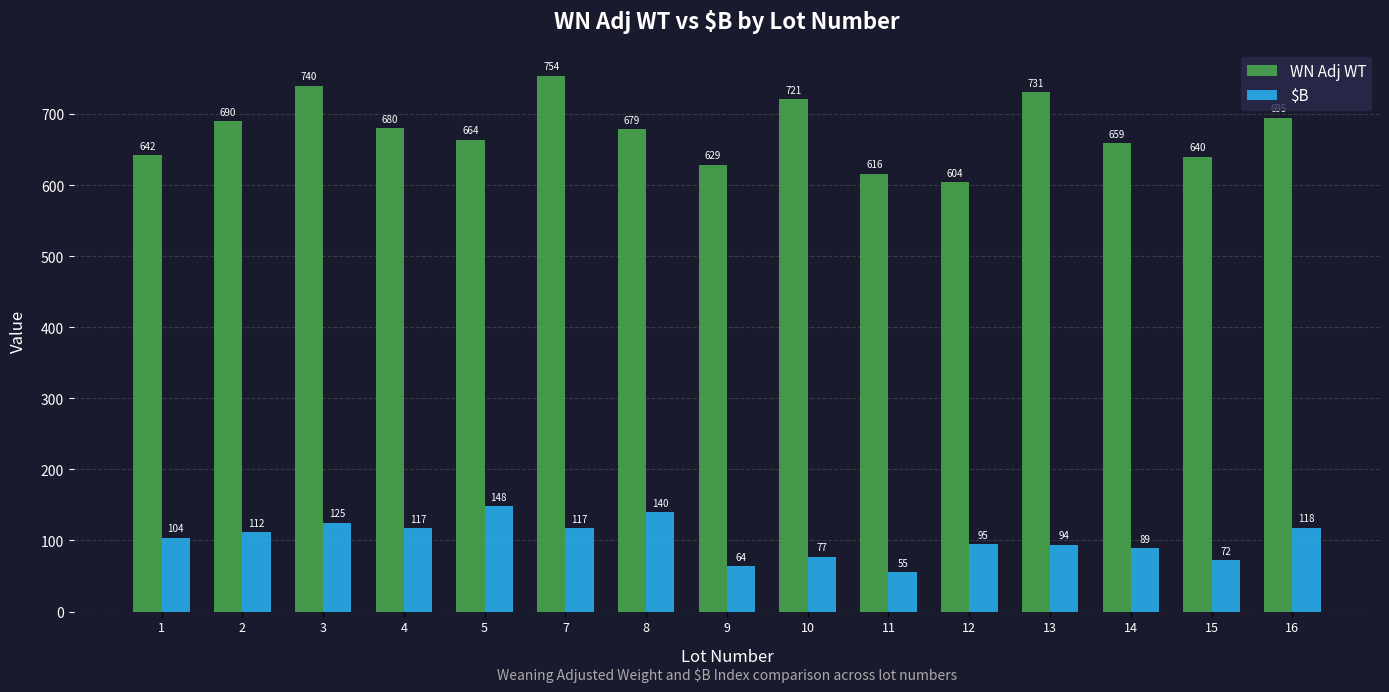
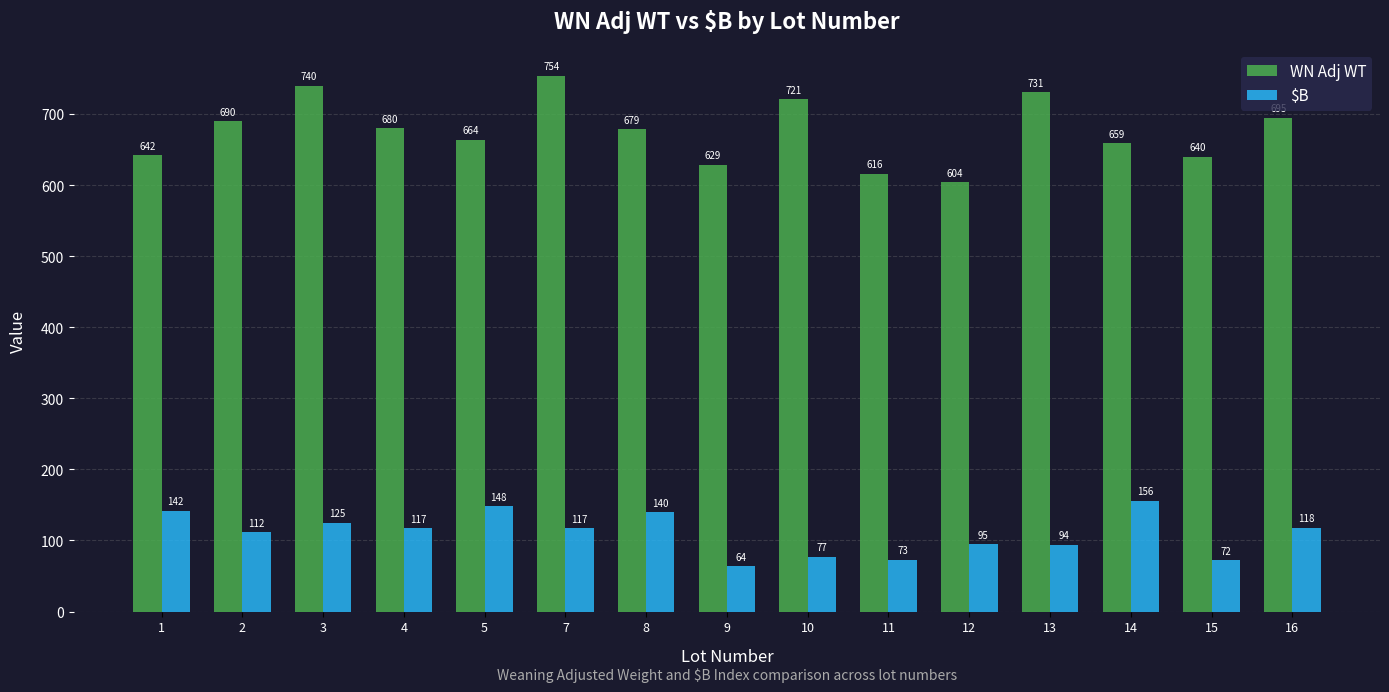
$B, 1: 104 -> 142
$B, 11: 55 -> 73
$B, 14: 89 -> 156
